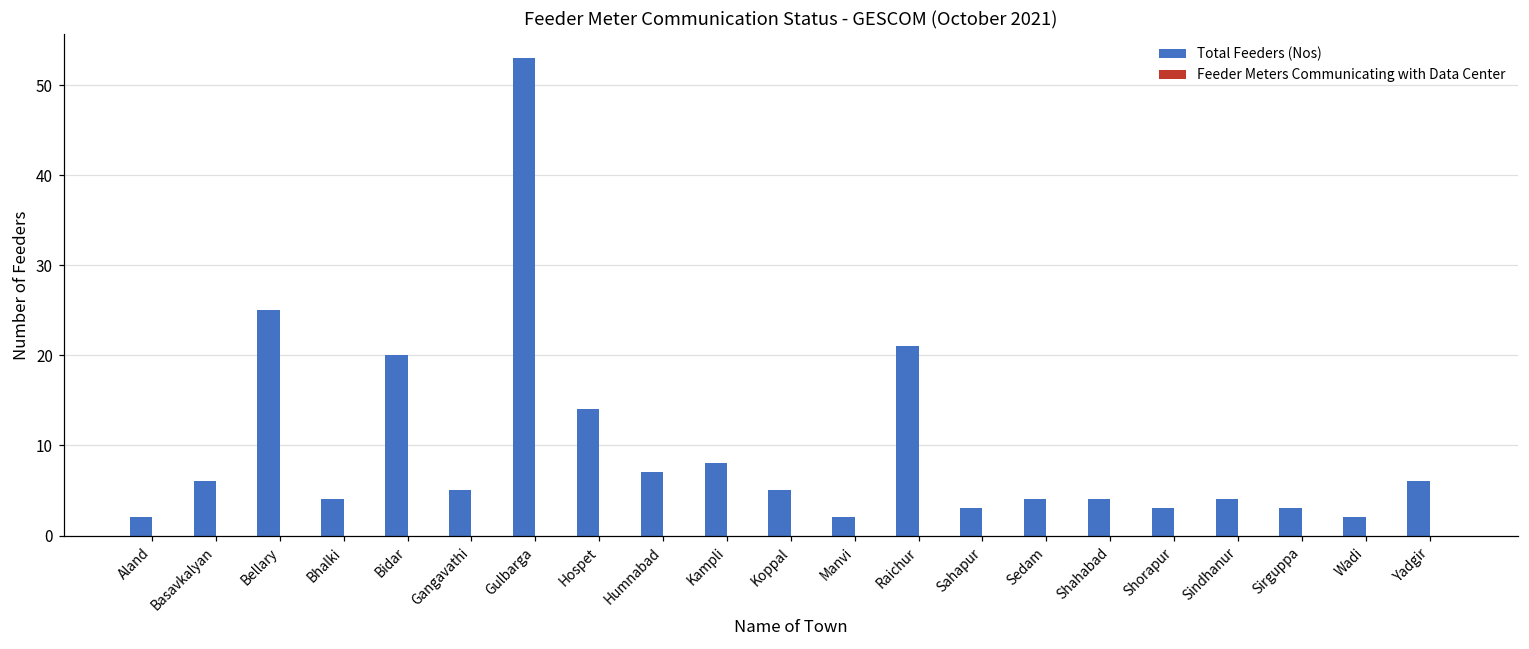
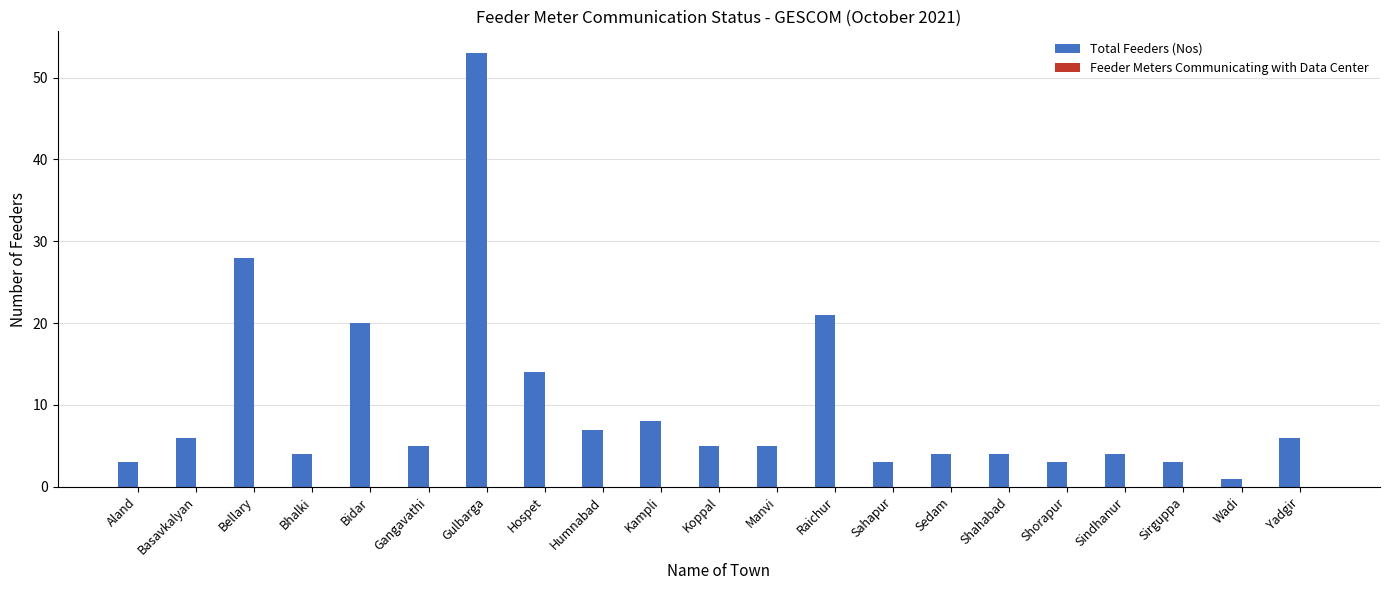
Total Feeders (Nos), Aland: 2 -> 3
Total Feeders (Nos), Bellary: 25 -> 28
Total Feeders (Nos), Manvi: 2 -> 5
Total Feeders (Nos), Wadi: 2 -> 1
